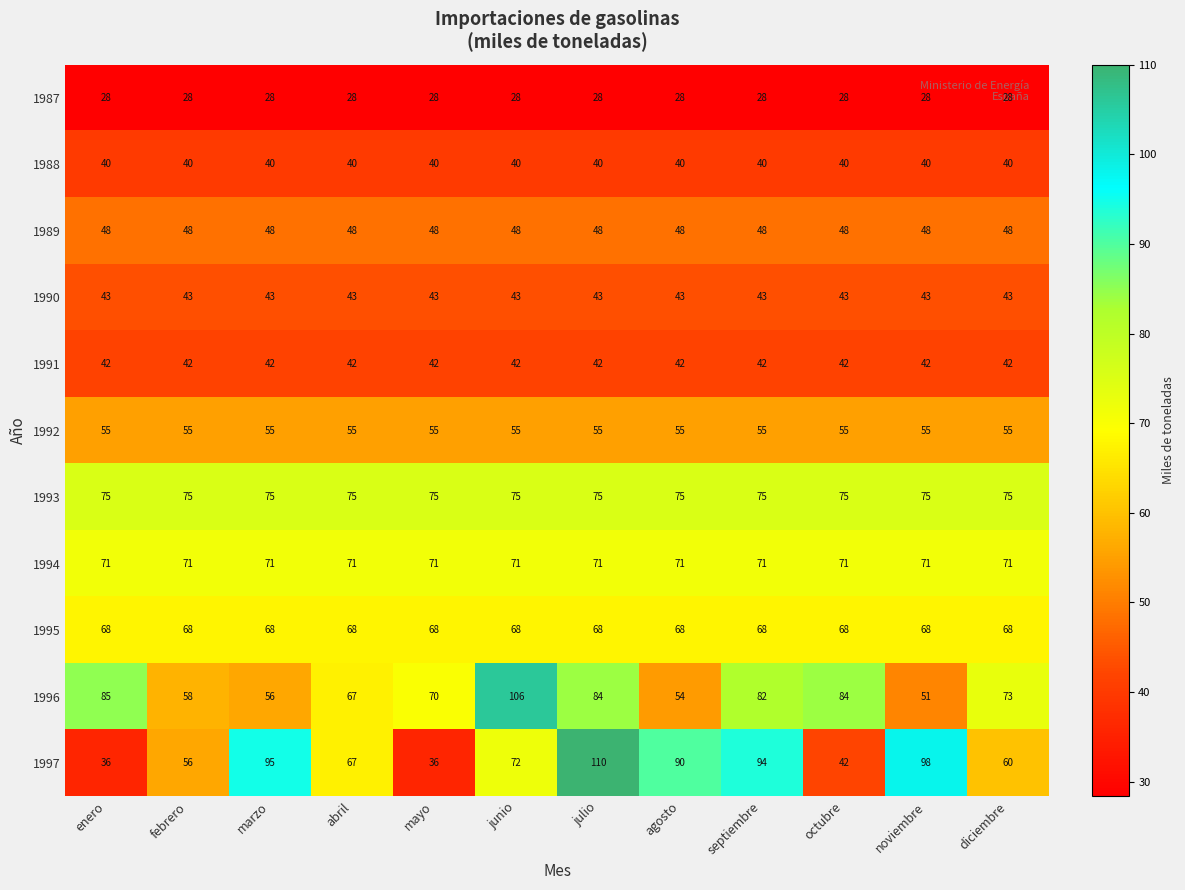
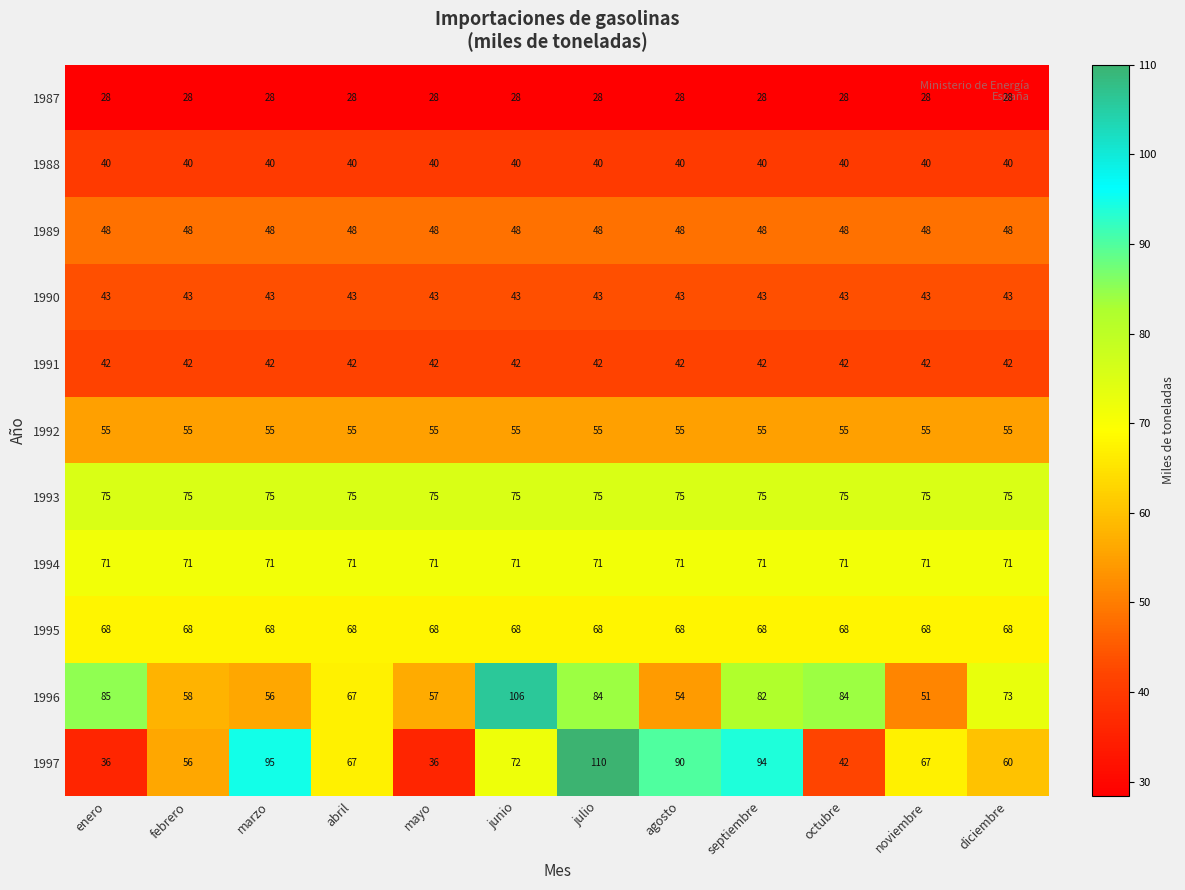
1996, mayo: 70 -> 57
1997, noviembre: 98 -> 67
